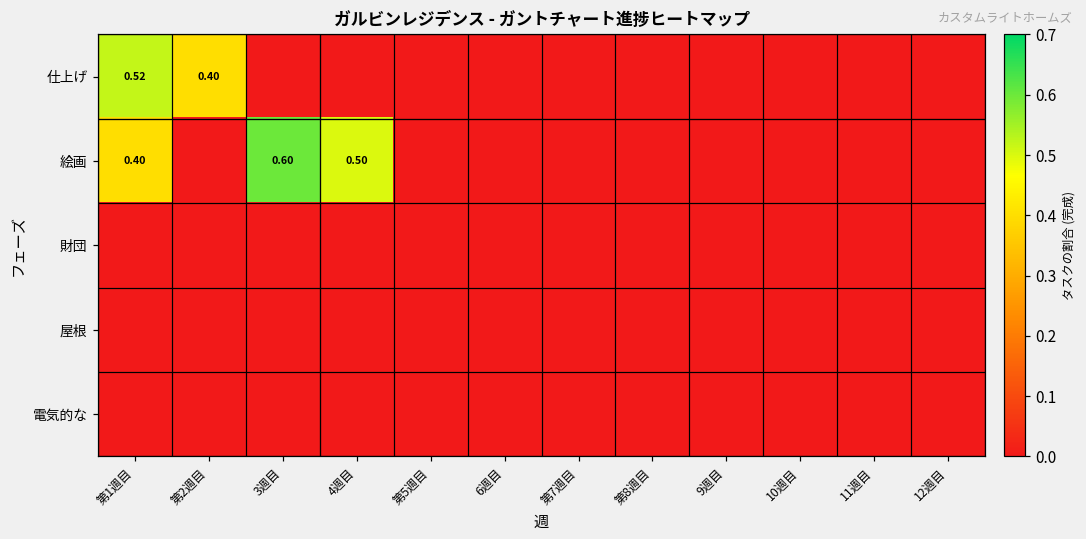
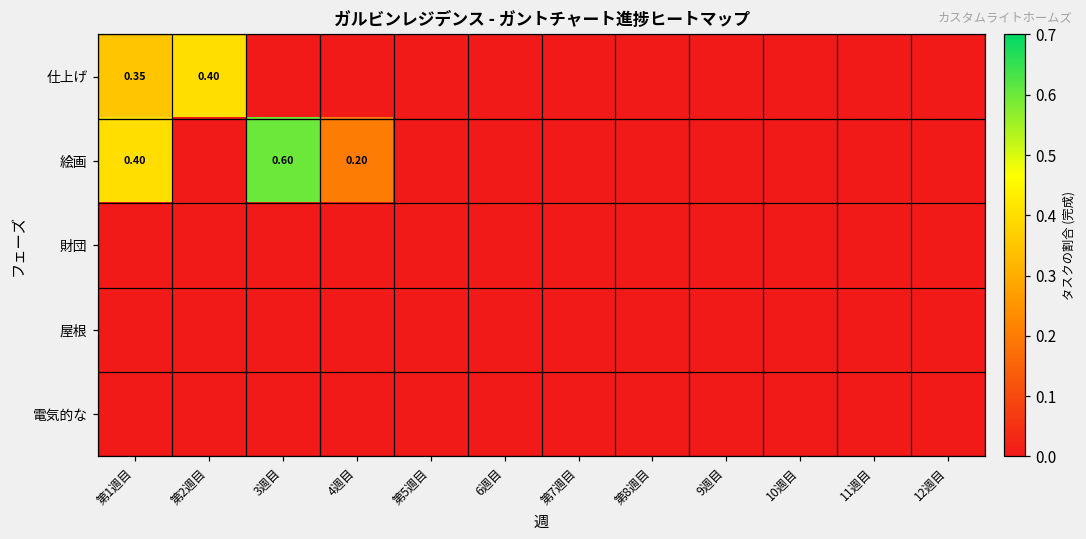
仕上げ, 第1週目: 0.52 -> 0.35
絵画, 4週目: 0.50 -> 0.20
